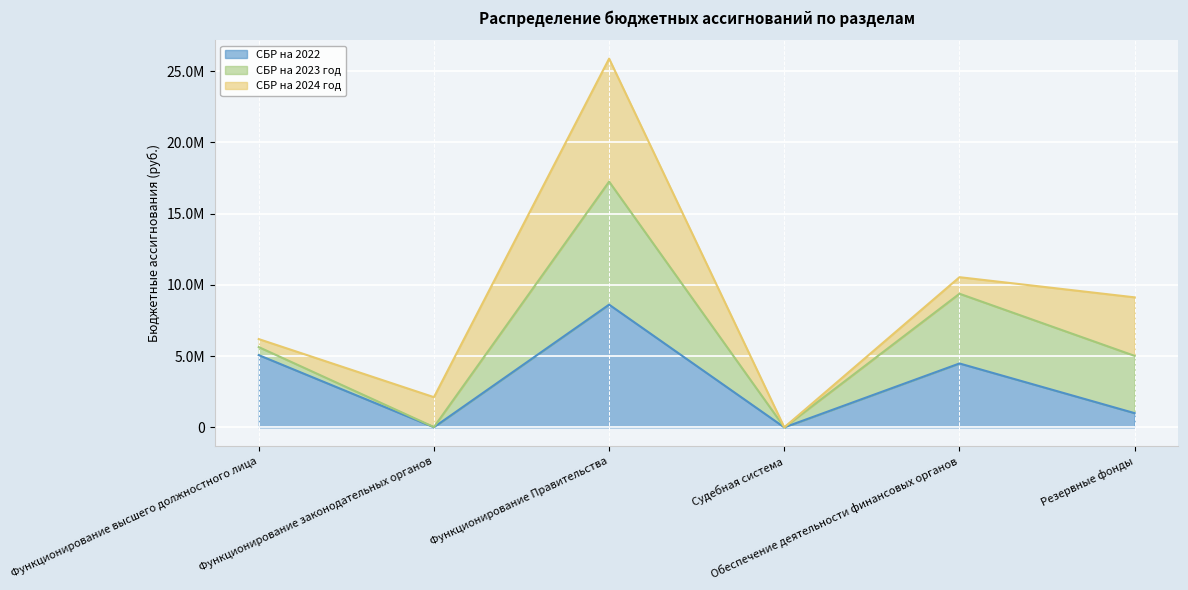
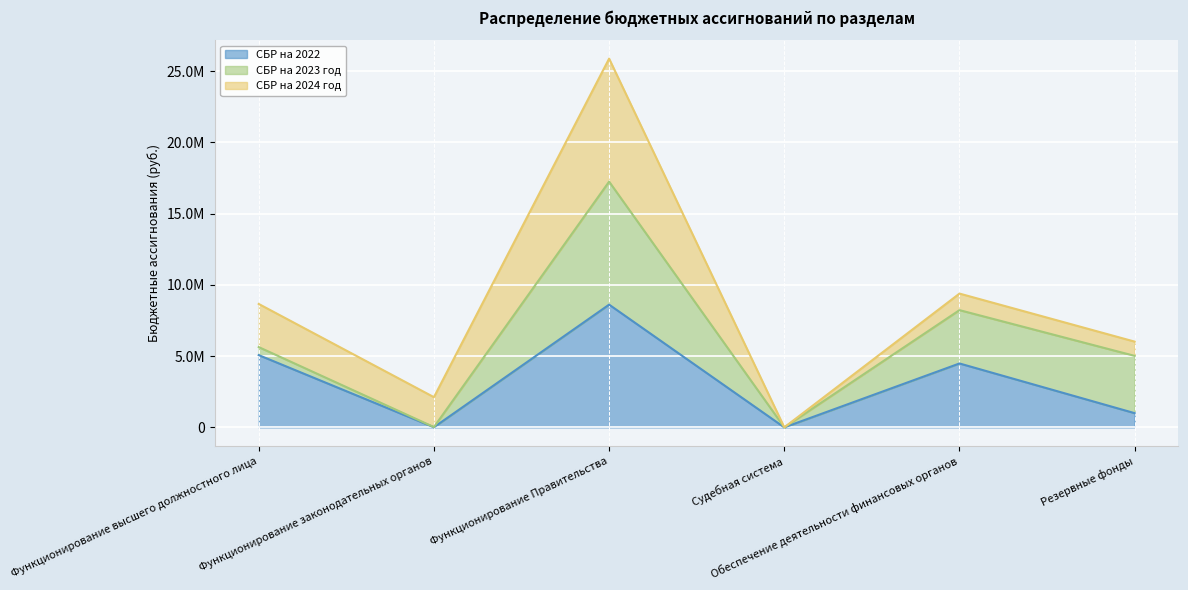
СБР на 2024 год, Функционирование высшего должностного лица: 600000 -> 3000000
СБР на 2023 год, Обеспечение деятельности финансовых органов: 4900000 -> 3700000
СБР на 2024 год, Резервные фонды: 4100000 -> 1000000
